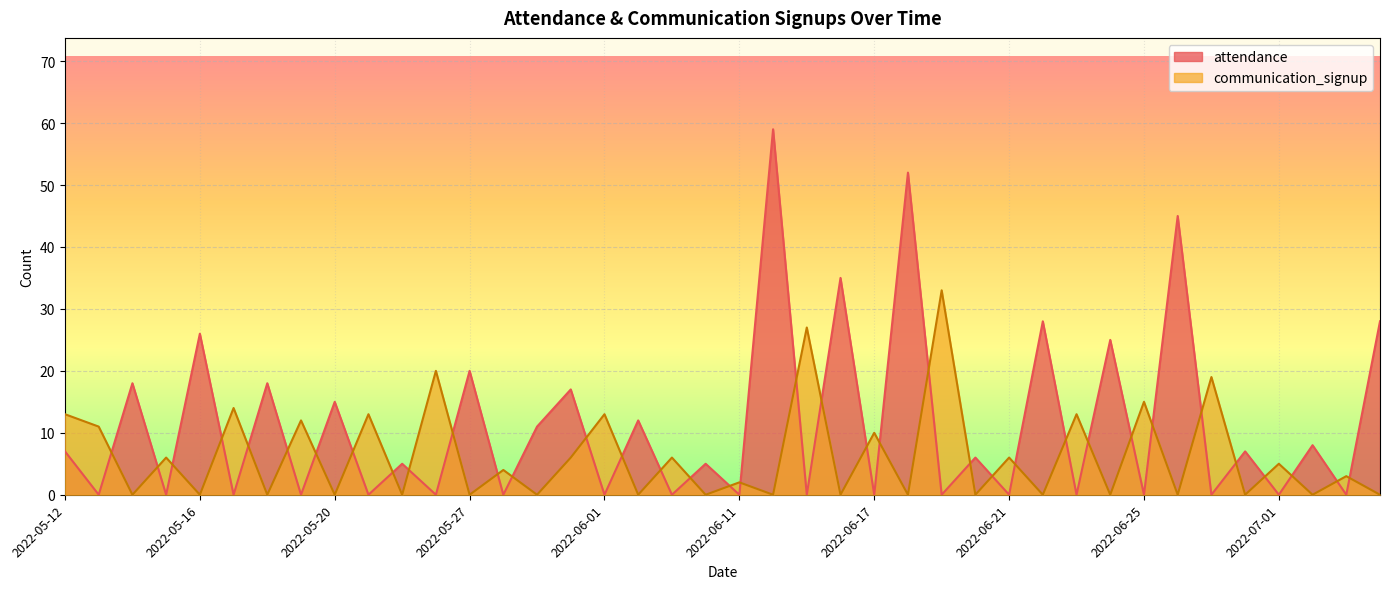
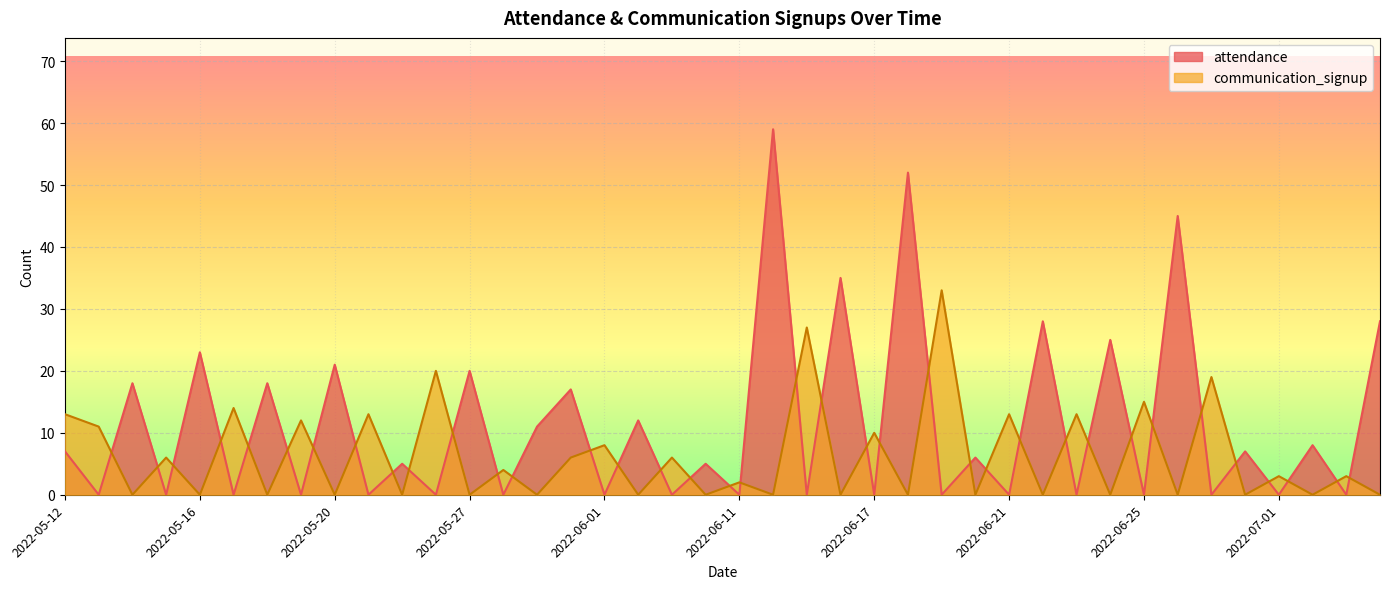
attendance, 2022-05-16: 26 -> 23
attendance, 2022-05-20: 15 -> 21
communication_signup, 2022-06-01: 13 -> 8
communication_signup, 2022-06-21: 6 -> 13
communication_signup, 2022-07-01: 5 -> 3
